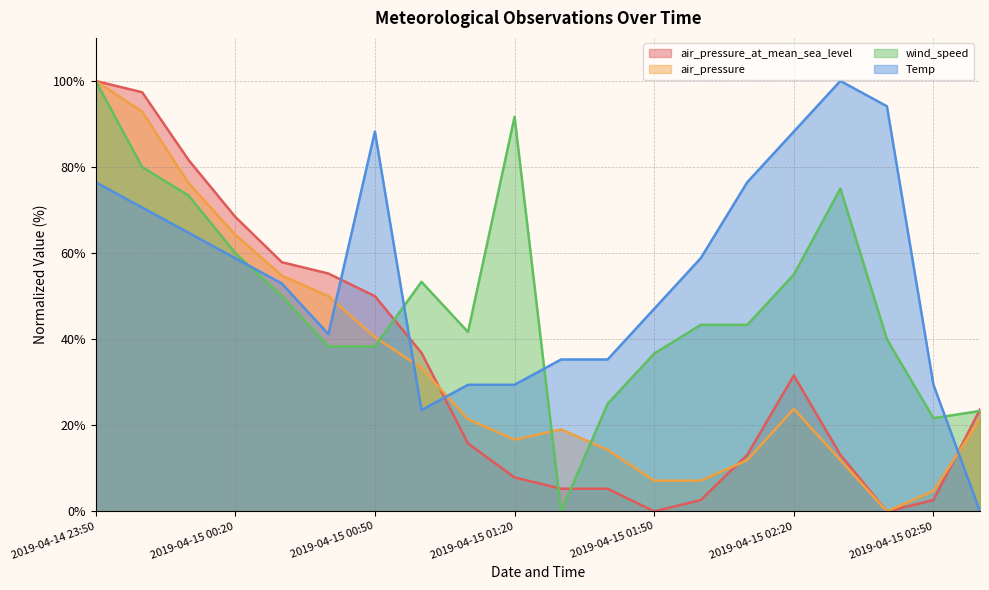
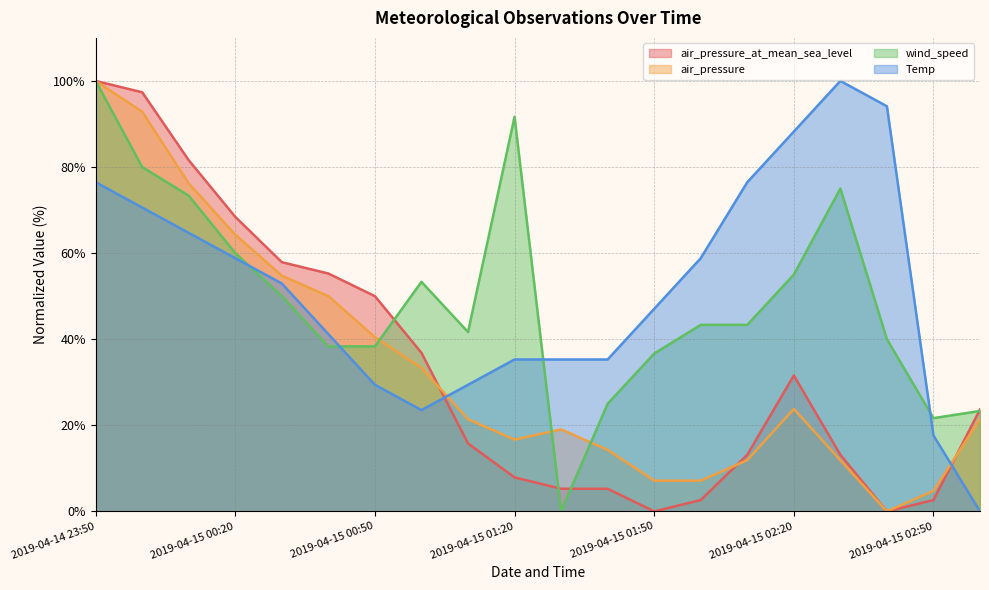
Temp, 2019-04-15 00:50: 88% -> 29%
Temp, 2019-04-15 01:20: 29% -> 35%
Temp, 2019-04-15 02:50: 29% -> 18%
